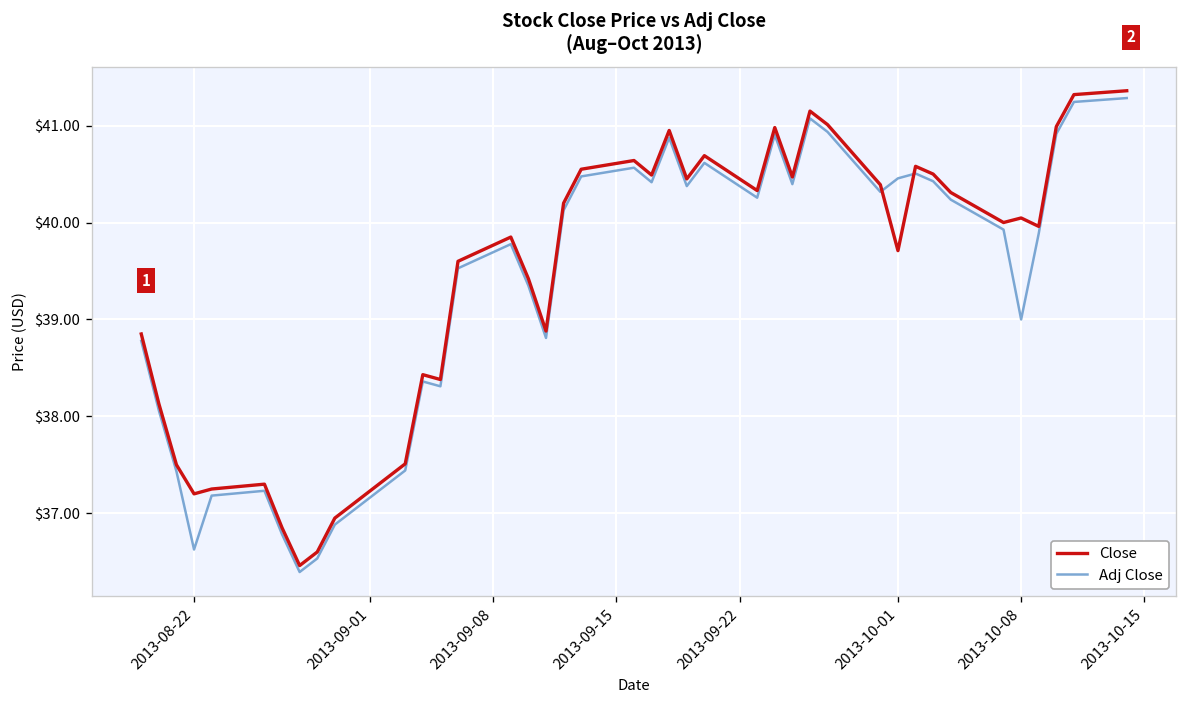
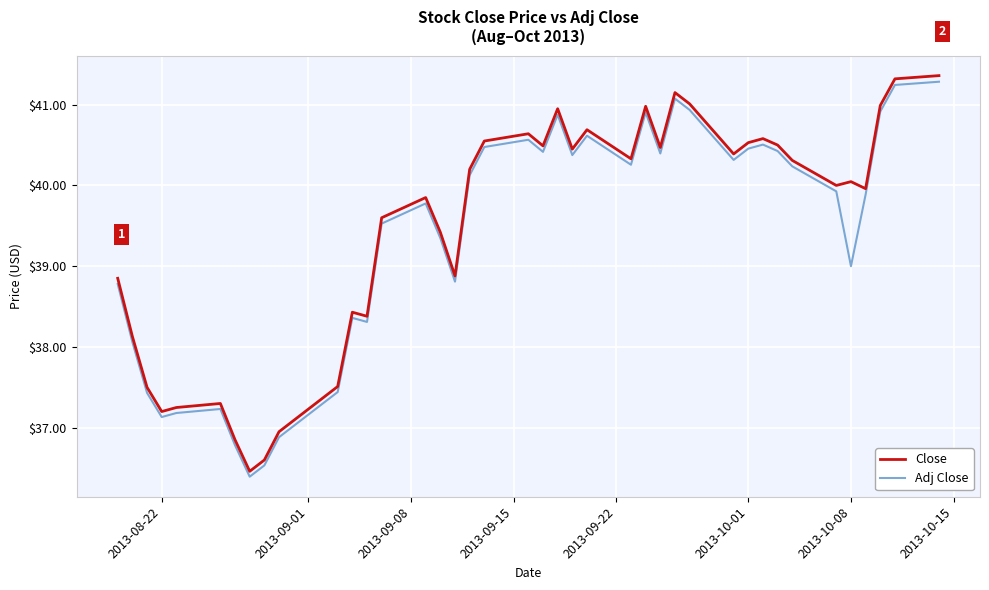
Adj Close, 2013-08-22: $36.6 -> $37.1
Close, 2013-10-01: $39.7 -> $40.5
